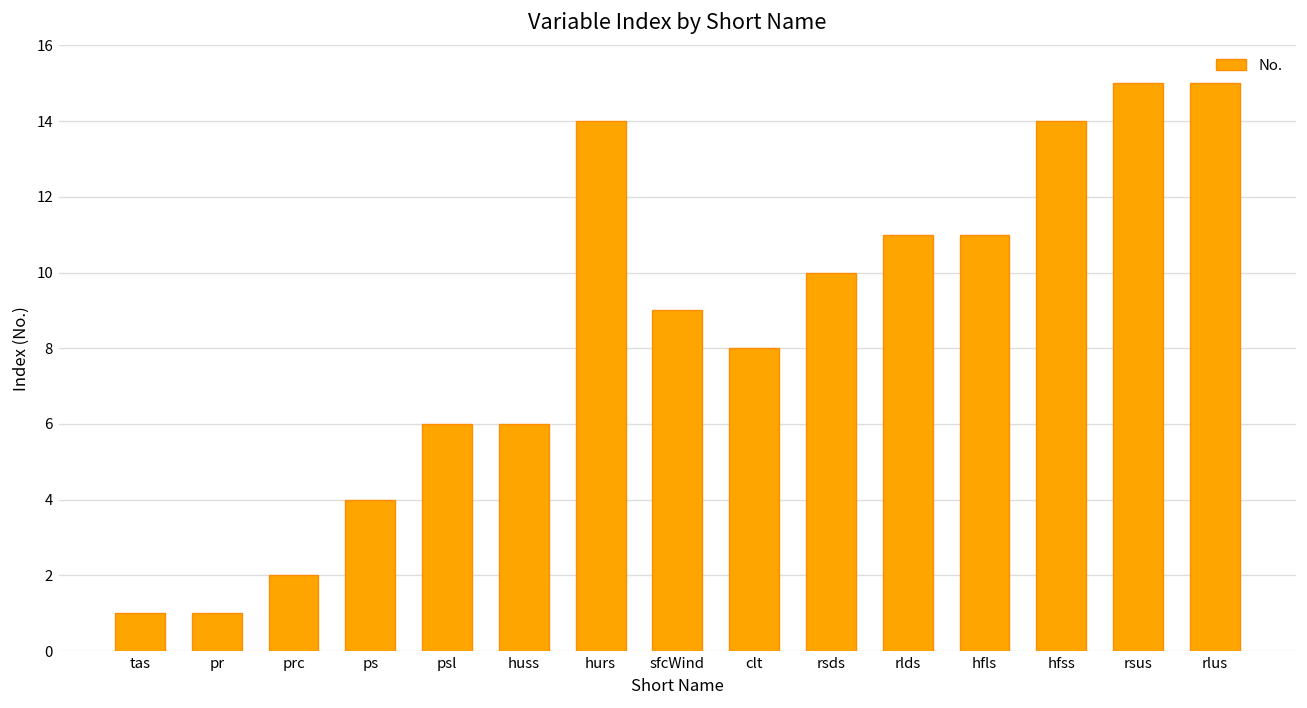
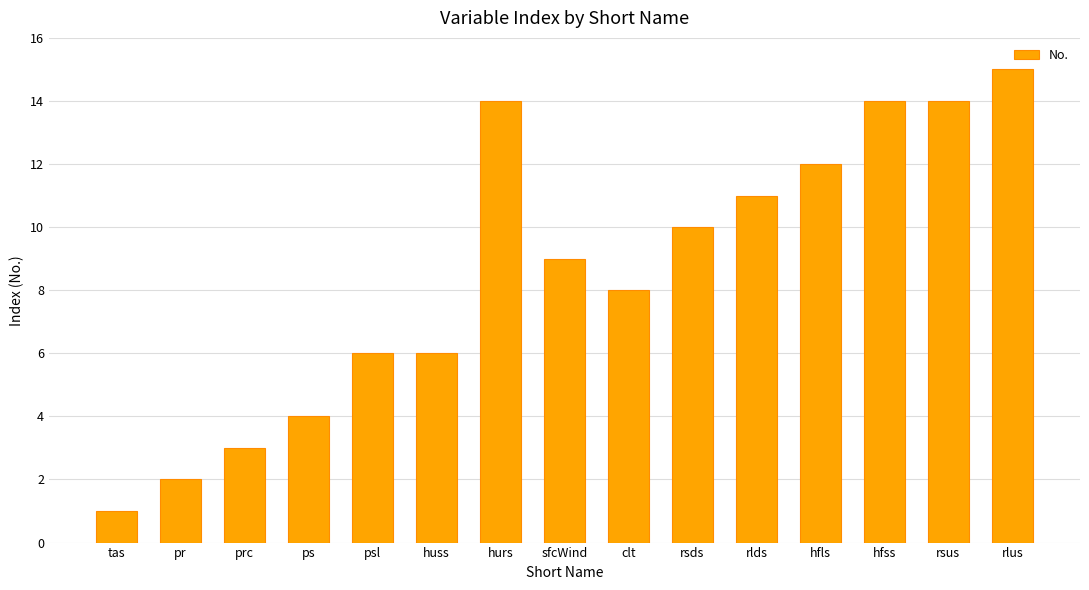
pr: 1 -> 2
prc: 2 -> 3
hfls: 11 -> 12
rsus: 15 -> 14
